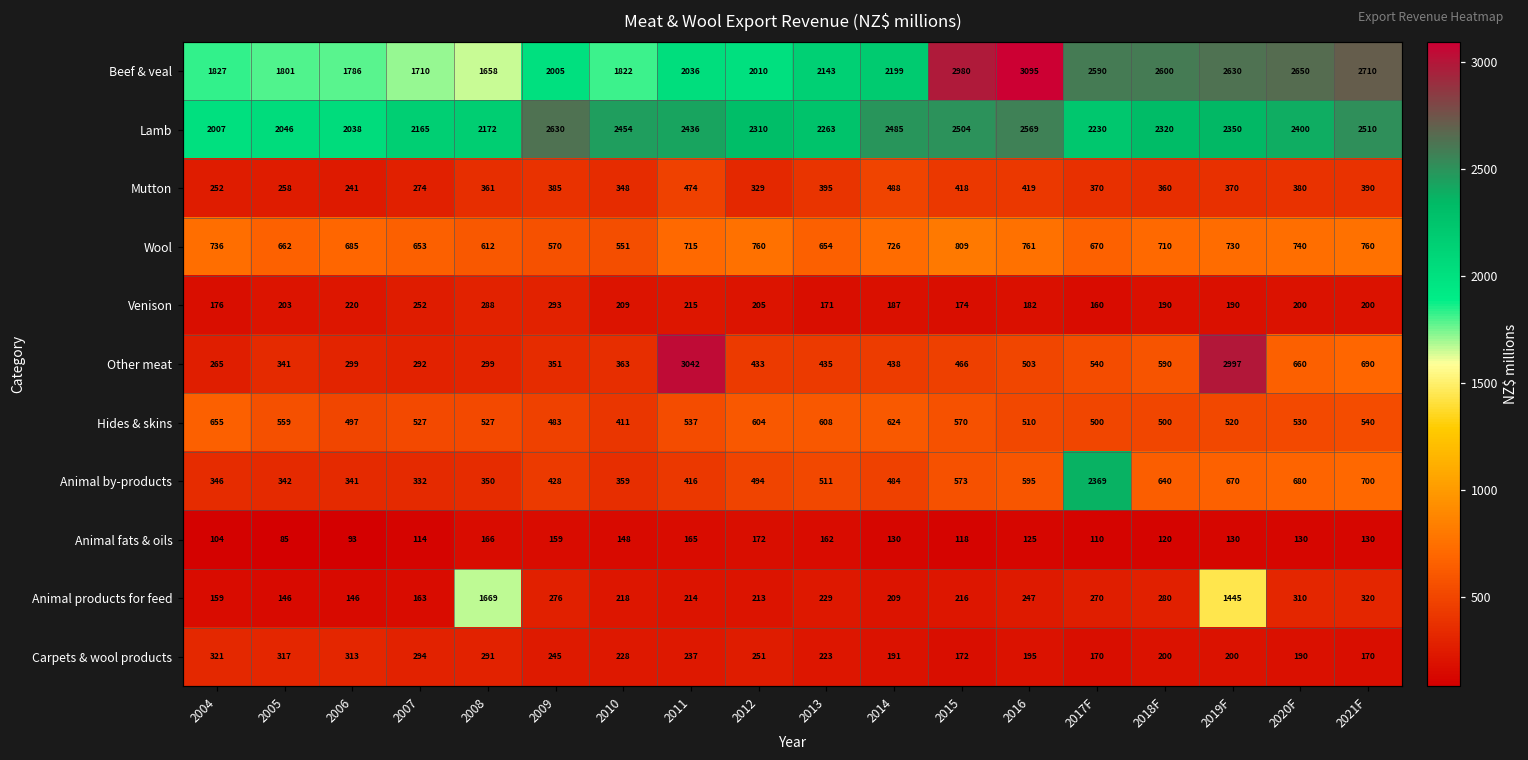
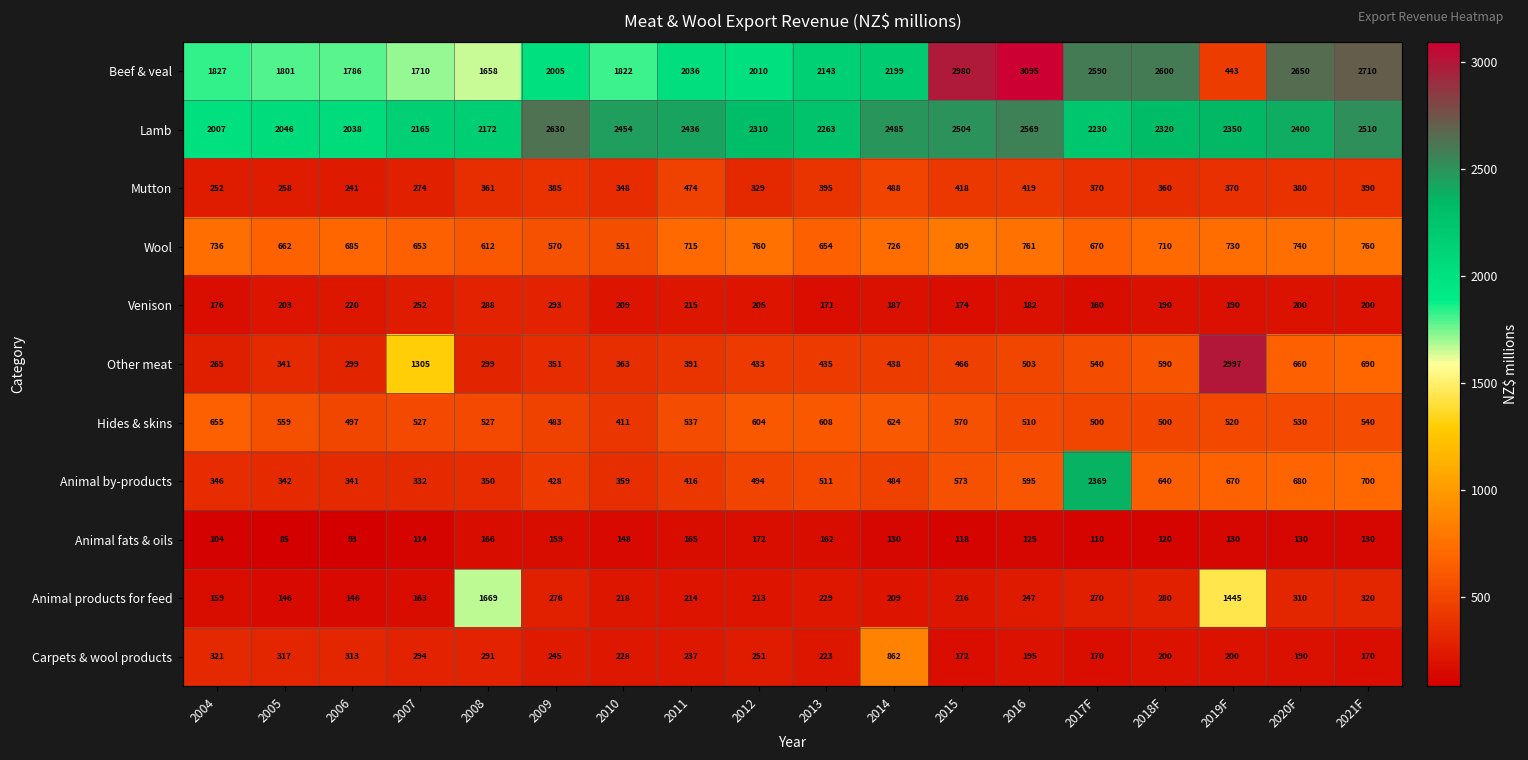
Beef & veal, 2019F: 2630 -> 443
Other meat, 2007: 292 -> 1305
Other meat, 2011: 3042 -> 391
Carpets & wool products, 2014: 191 -> 862
